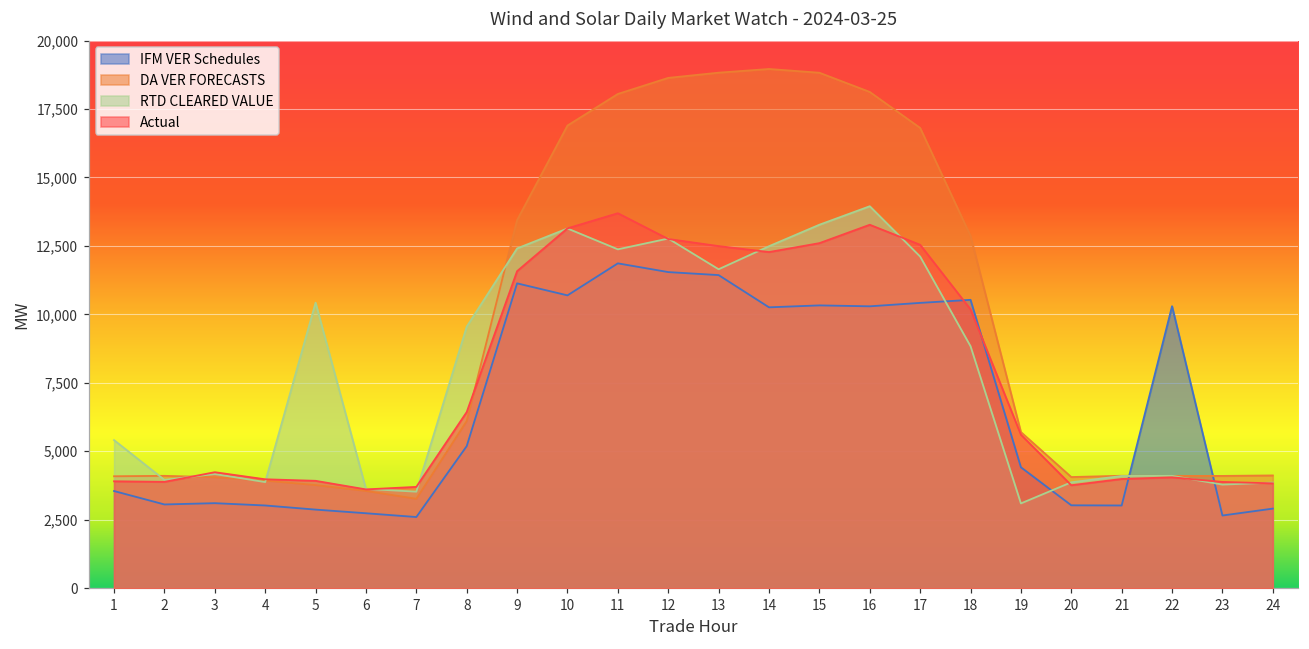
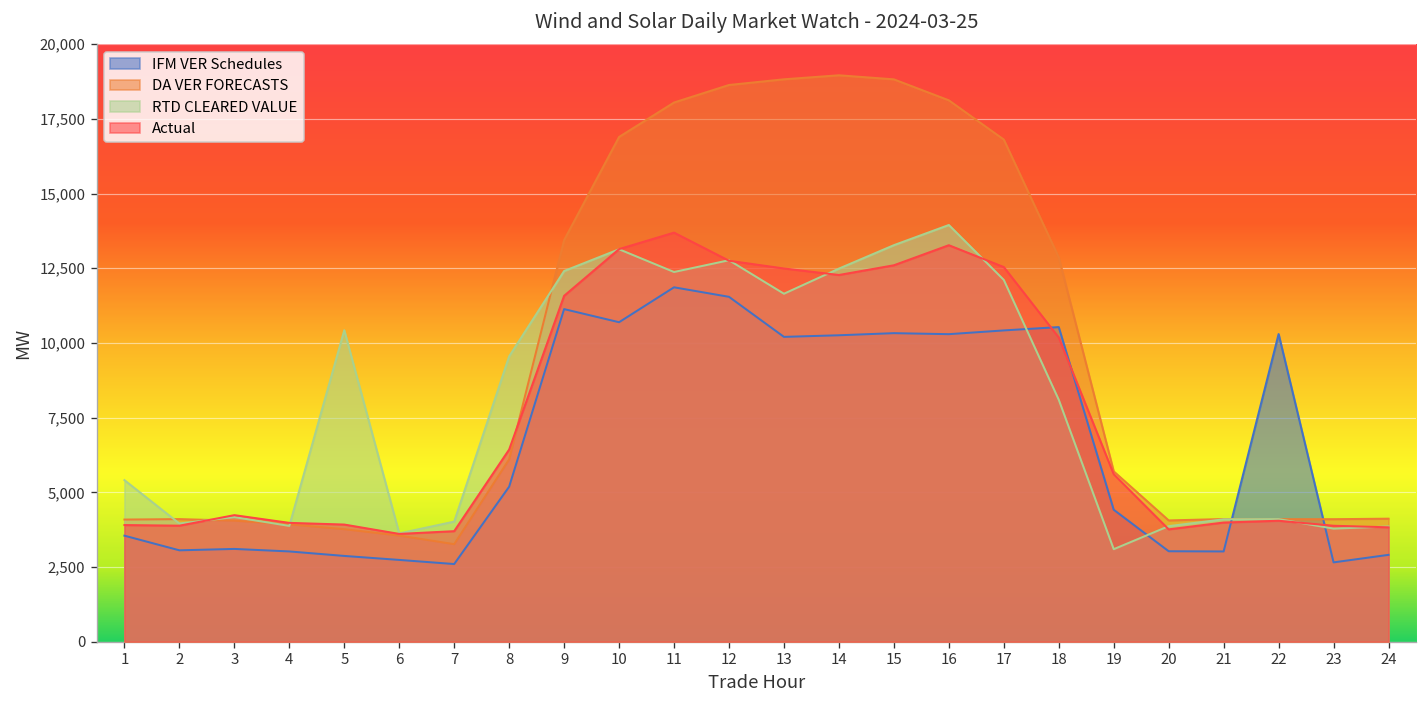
RTD CLEARED VALUE, 7: 3,500 -> 4,000
IFM VER Schedules, 13: 11,400 -> 10,200
RTD CLEARED VALUE, 18: 8,800 -> 8,100
